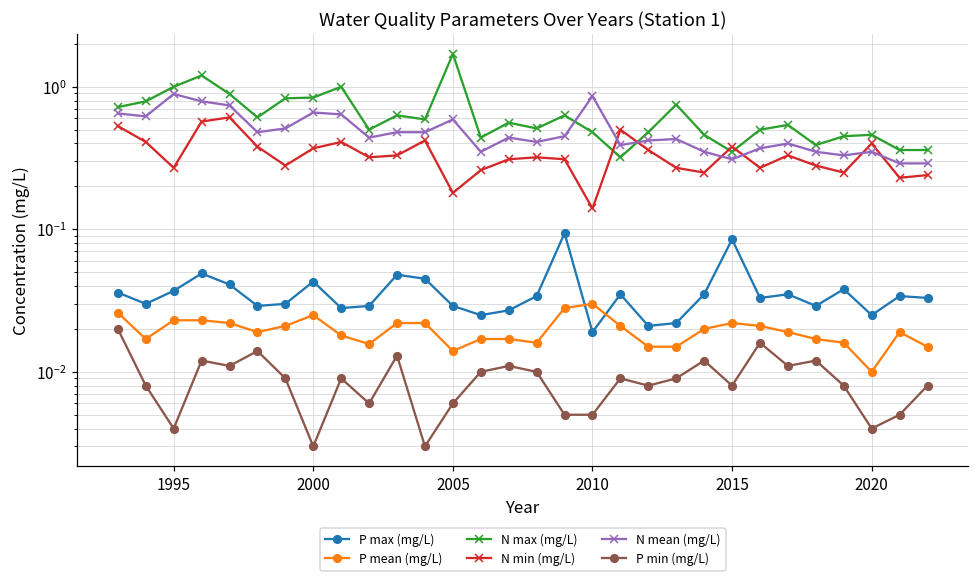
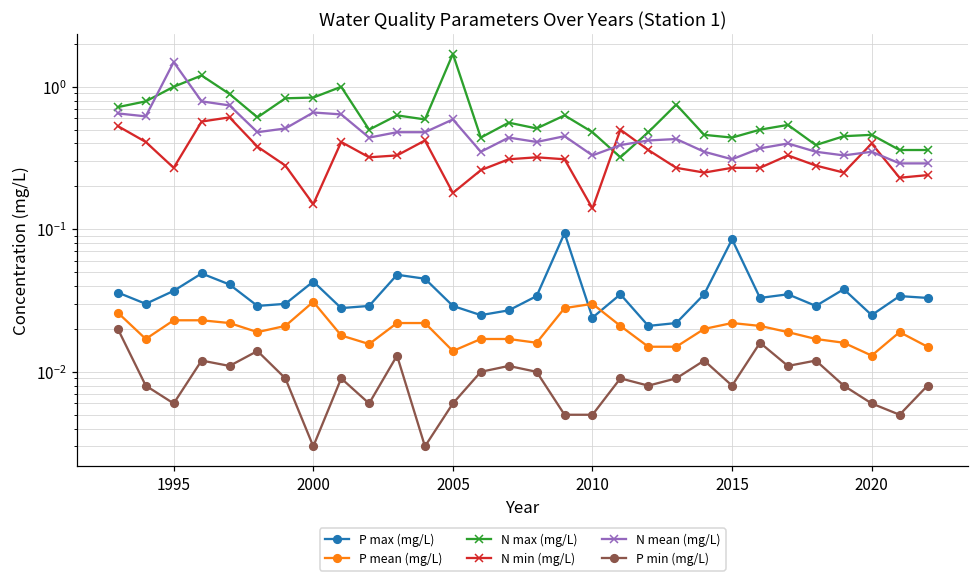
N mean (mg/L), 1995: 0.9 -> 1.5
P min (mg/L), 1995: 0.004 -> 0.006
P mean (mg/L), 2000: 0.025 -> 0.031
N min (mg/L), 2000: 0.37 -> 0.15
P max (mg/L), 2010: 0.019 -> 0.024
N mean (mg/L), 2010: 0.9 -> 0.33
N max (mg/L), 2015: 0.35 -> 0.44
N min (mg/L), 2015: 0.38 -> 0.27
P mean (mg/L), 2020: 0.010 -> 0.013
P min (mg/L), 2020: 0.004 -> 0.006
